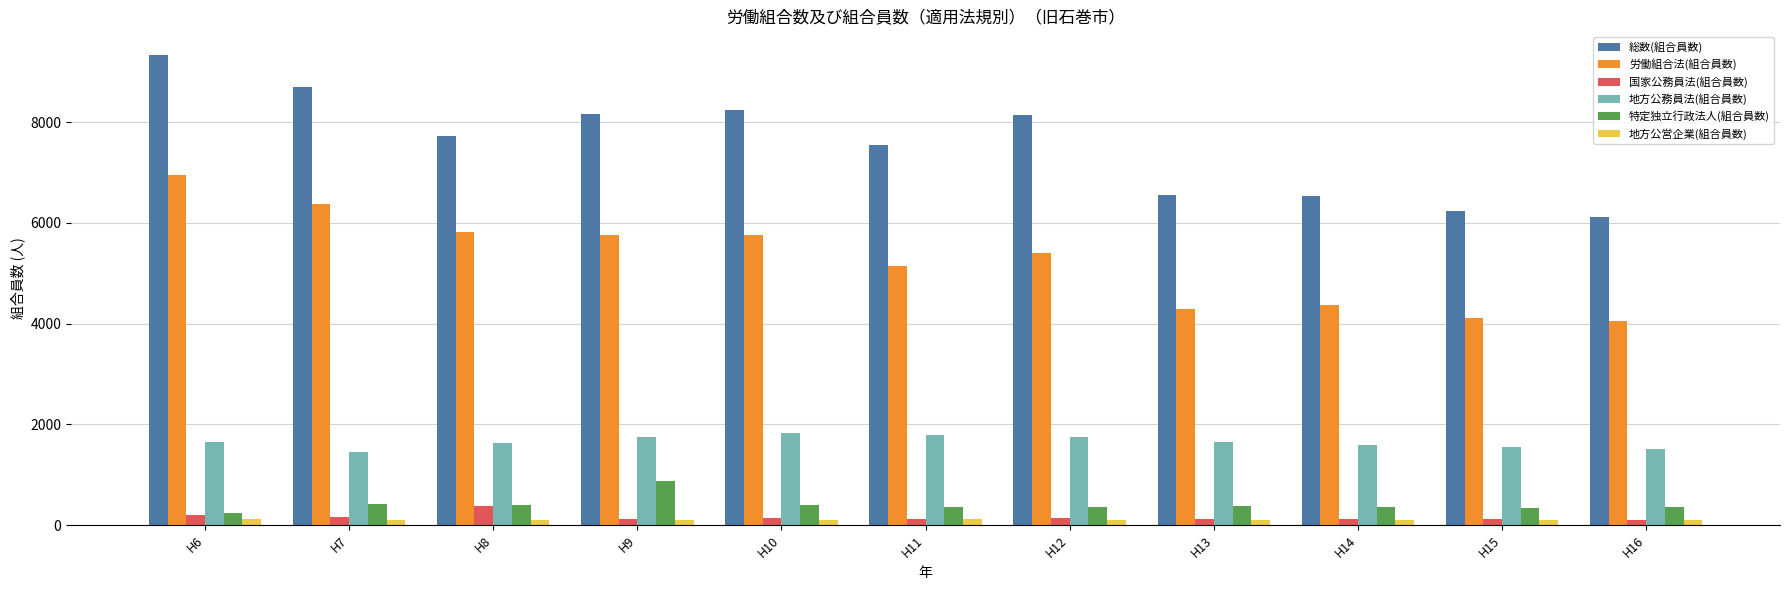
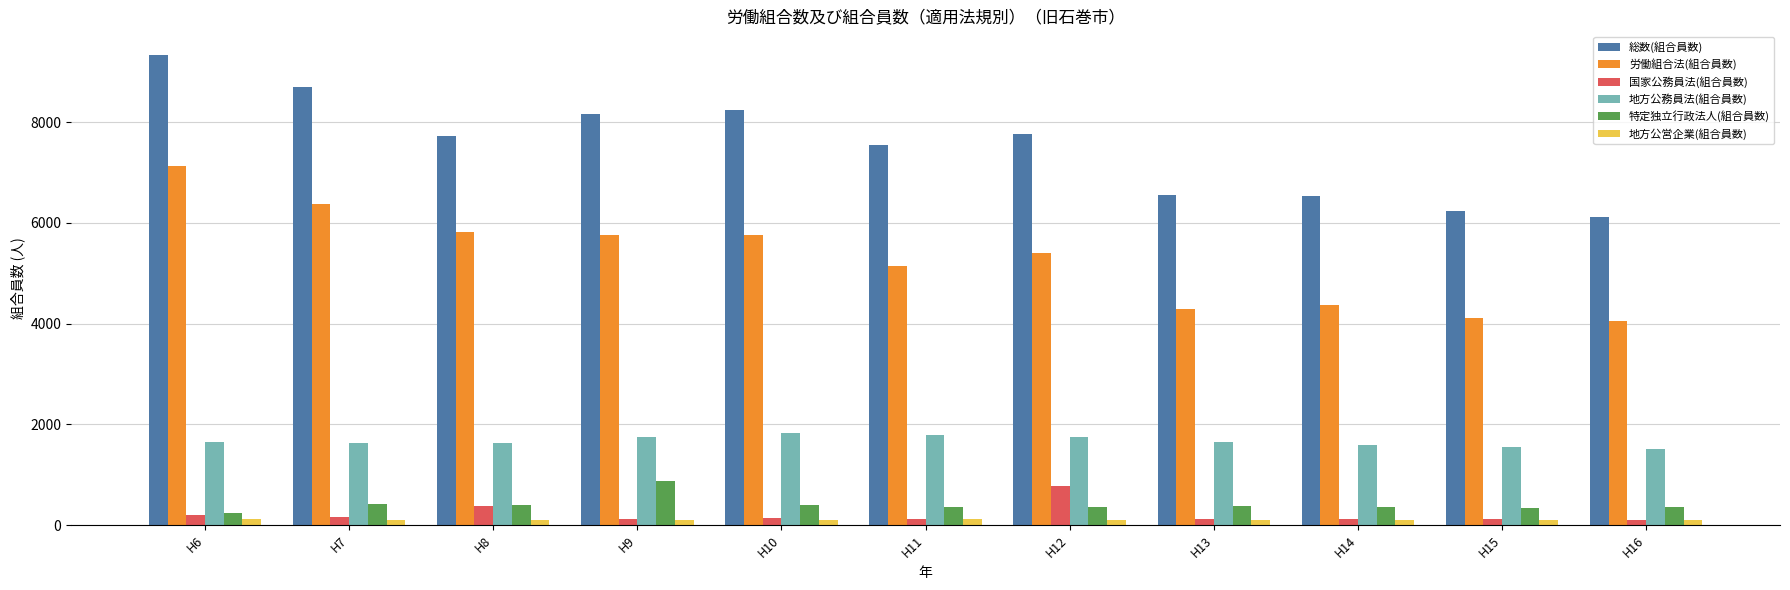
労働組合法(組合員数), H6: 7000 -> 7100
地方公務員法(組合員数), H7: 1500 -> 1600
総数(組合員数), H12: 8100 -> 7800
国家公務員法(組合員数), H12: 100 -> 800
